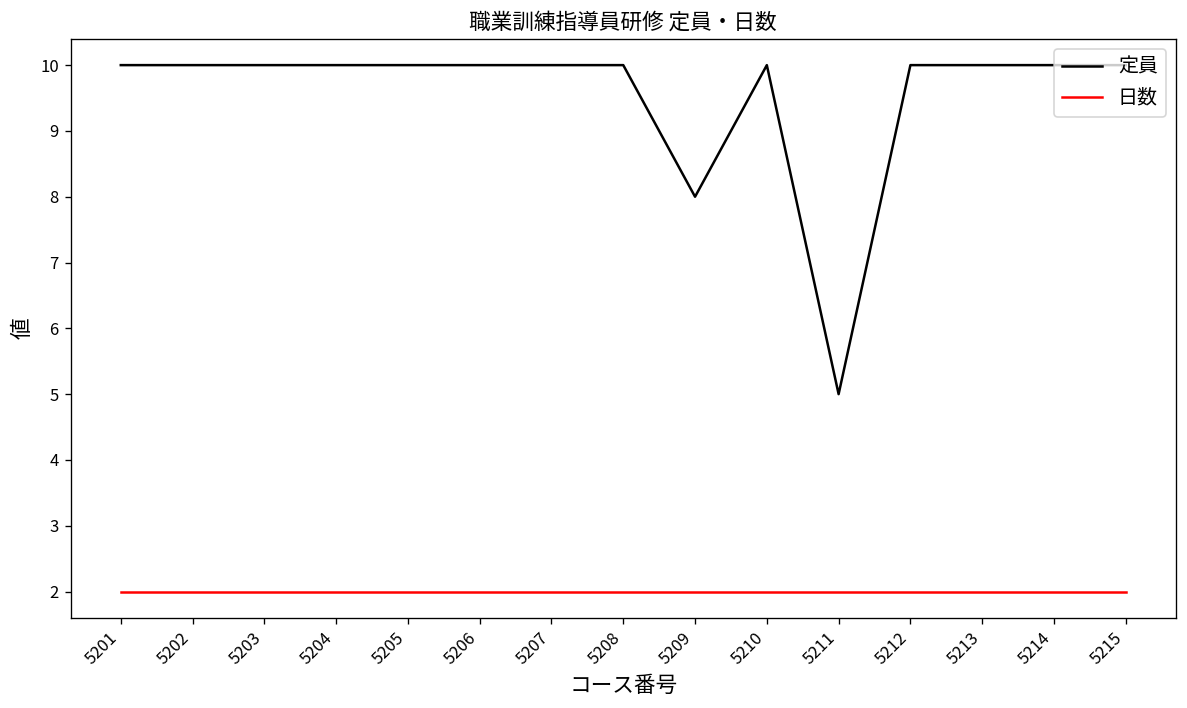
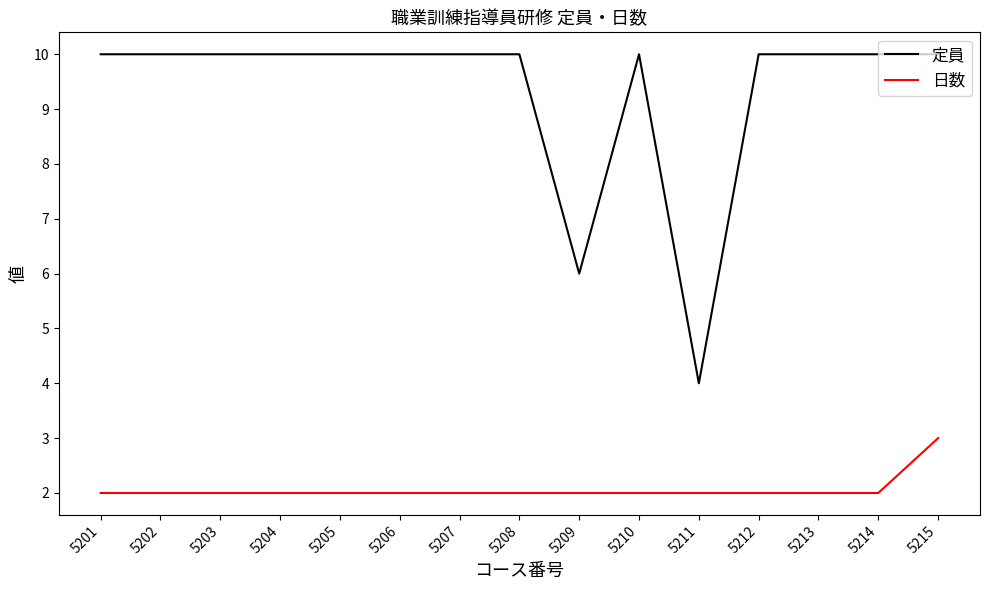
定員, 5209: 8 -> 6
定員, 5211: 5 -> 4
日数, 5215: 2 -> 3
